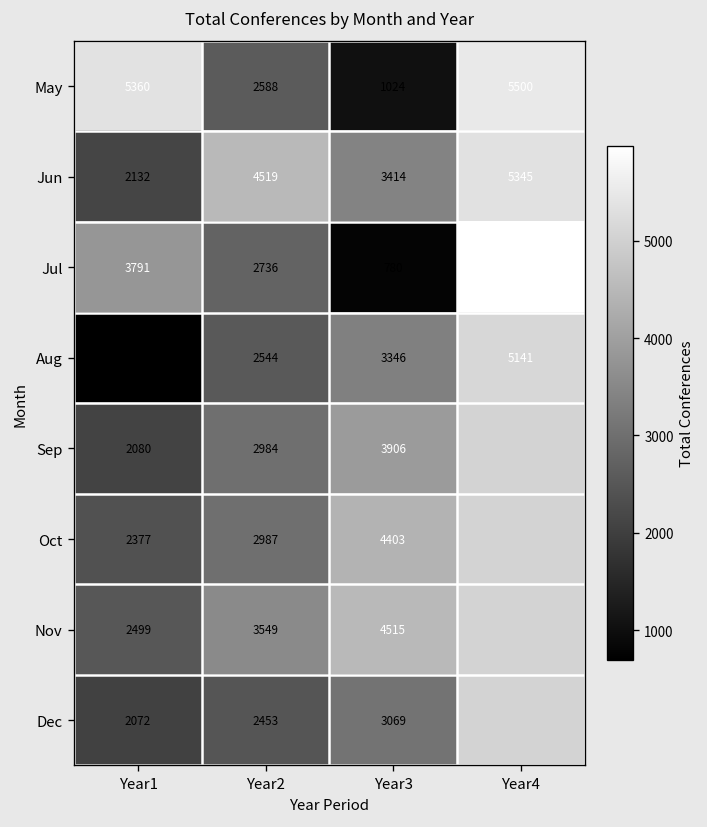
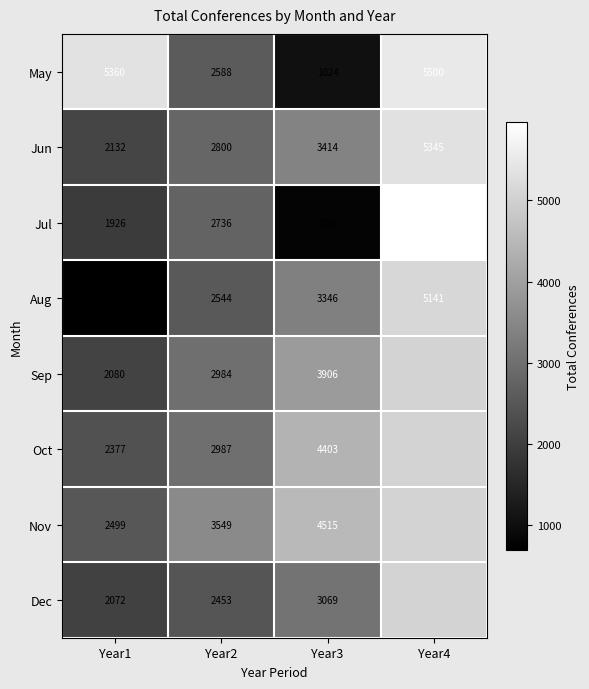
Jun, Year2: 4519 -> 2800
Jul, Year1: 3791 -> 1926
